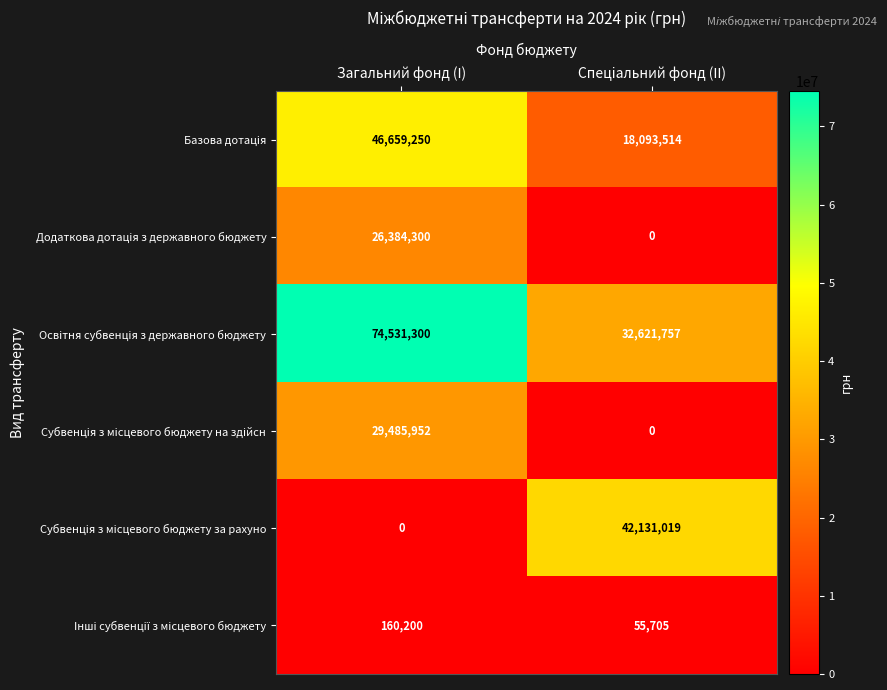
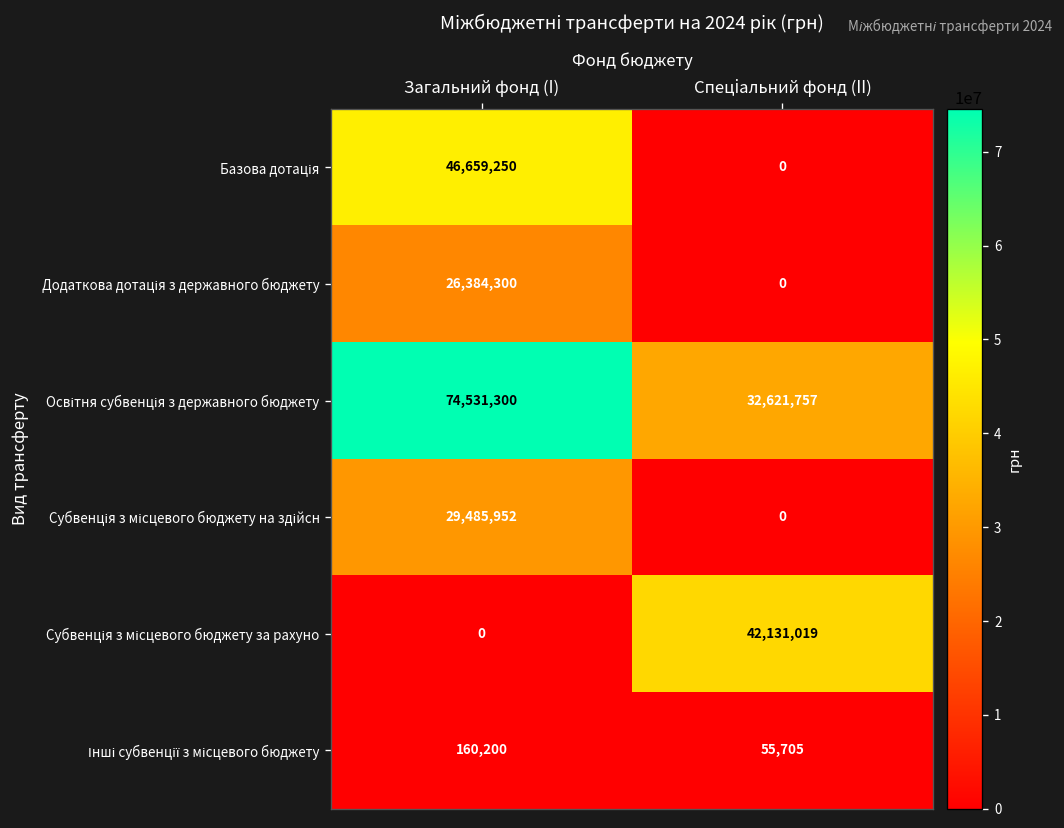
Базова дотація, Спеціальний фонд (ІІ): 18,093,514 -> 0
